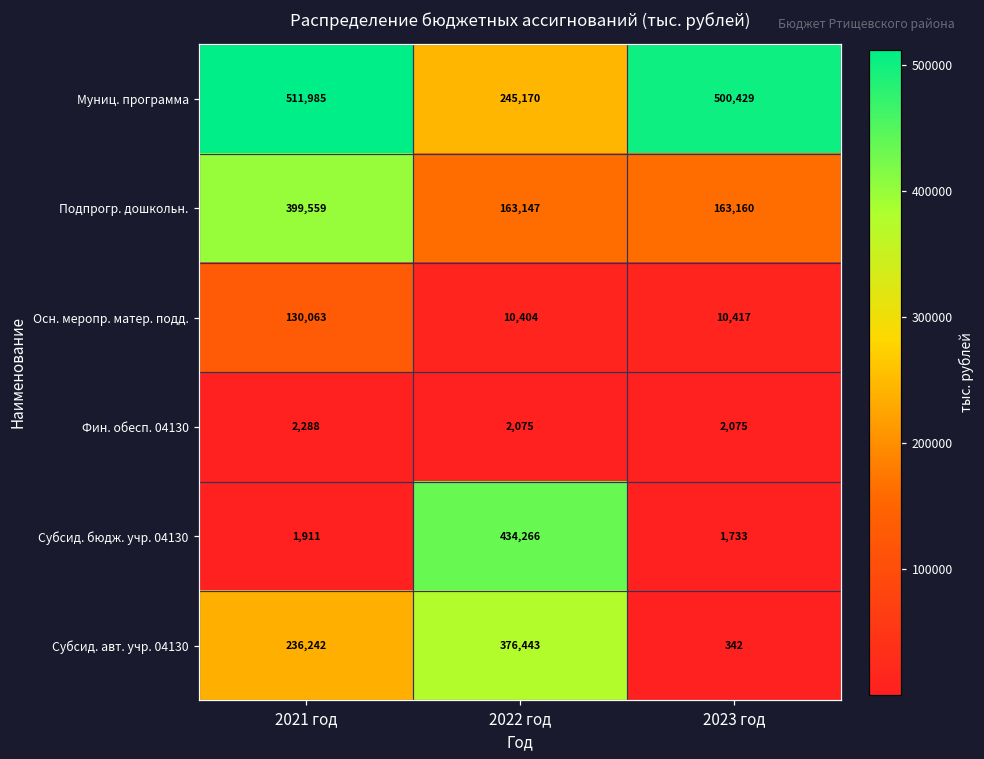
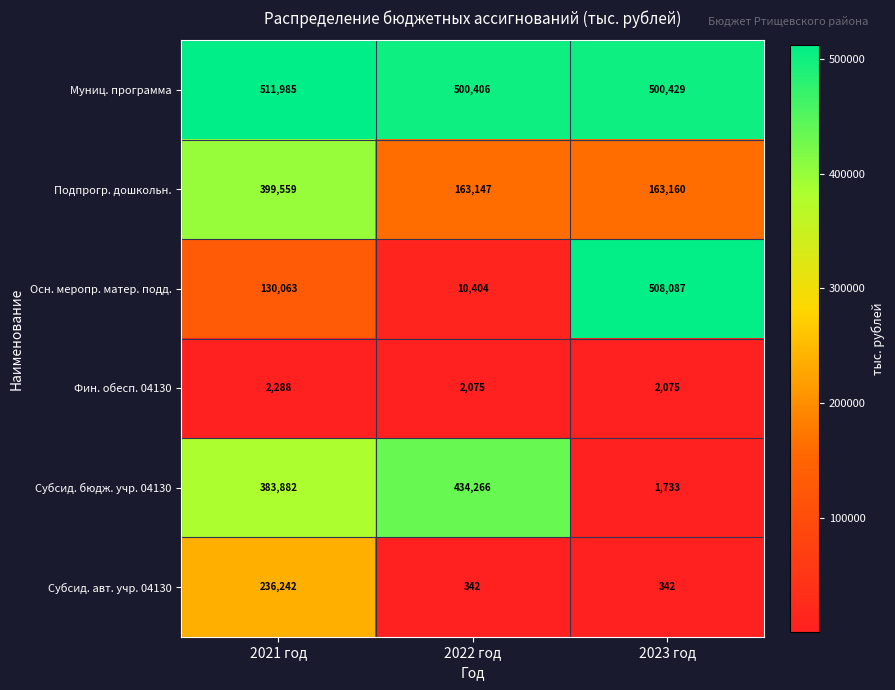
Муниц. программа, 2022 год: 245,170 -> 500,406
Осн. меропр. матер. подд., 2023 год: 10,417 -> 508,087
Субсид. бюдж. учр. 04130, 2021 год: 1,911 -> 383,882
Субсид. авт. учр. 04130, 2022 год: 376,443 -> 342
